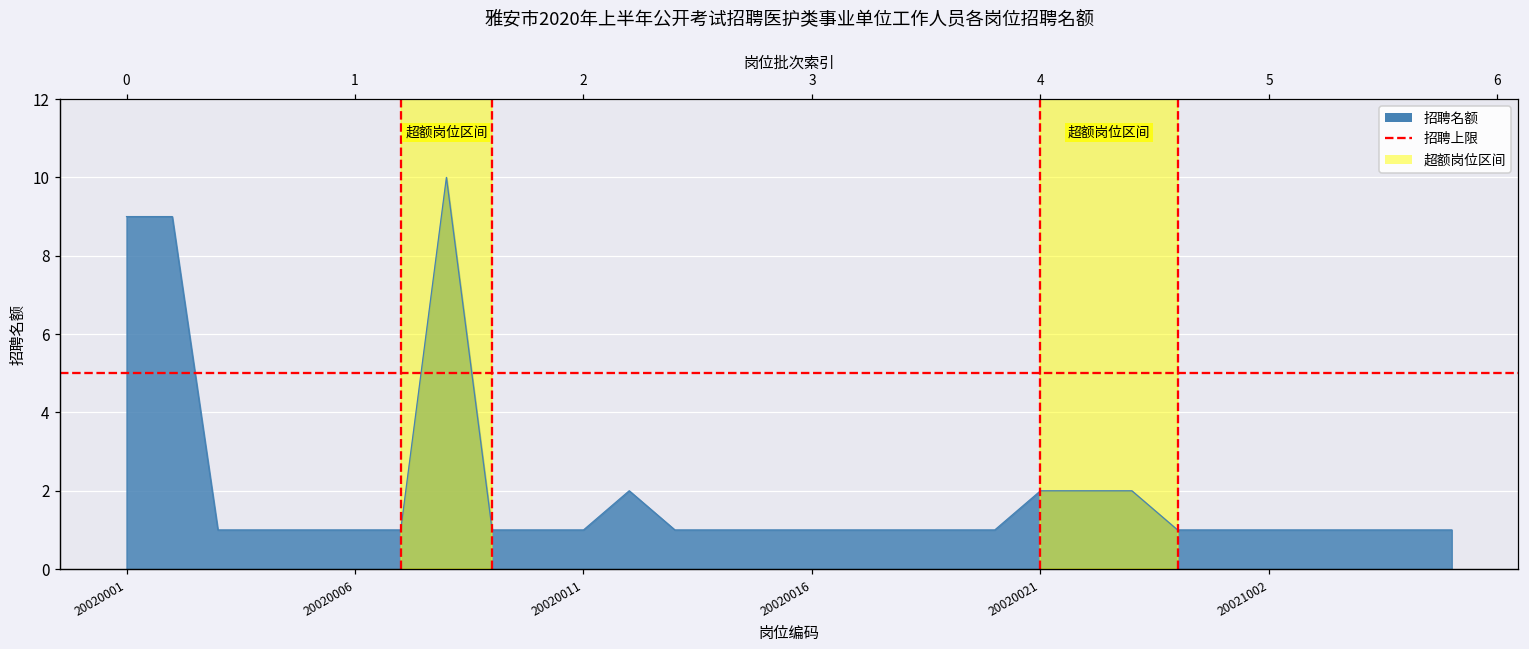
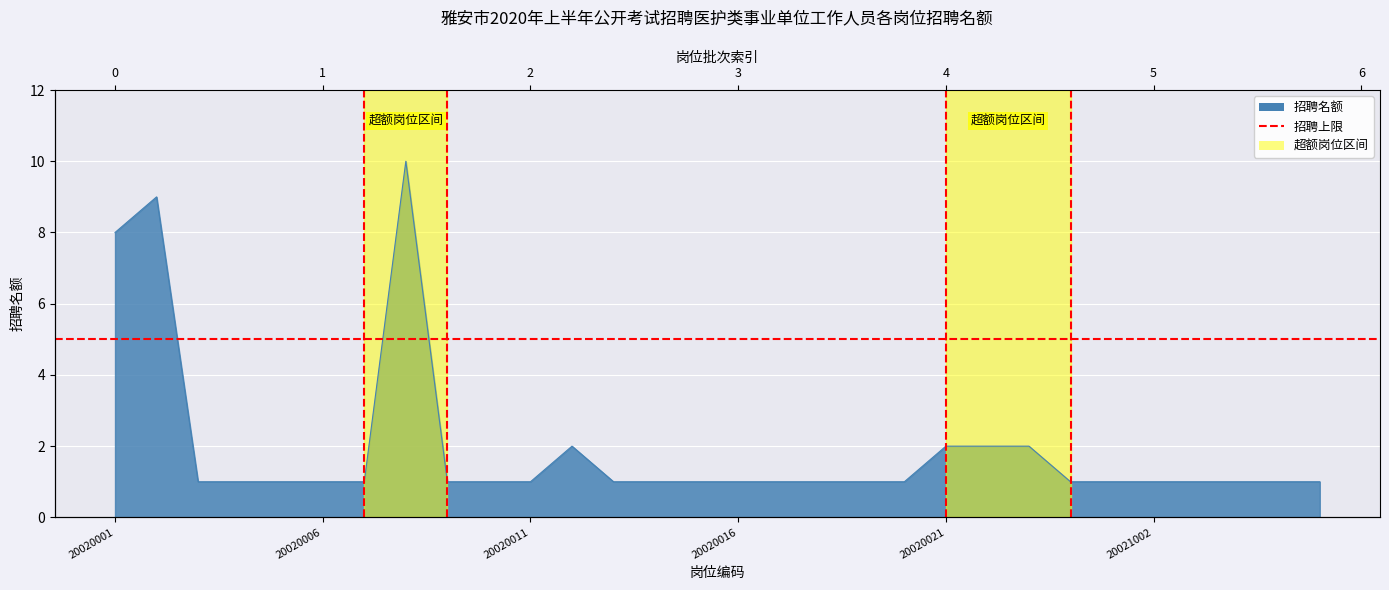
20020001: 9 -> 8
